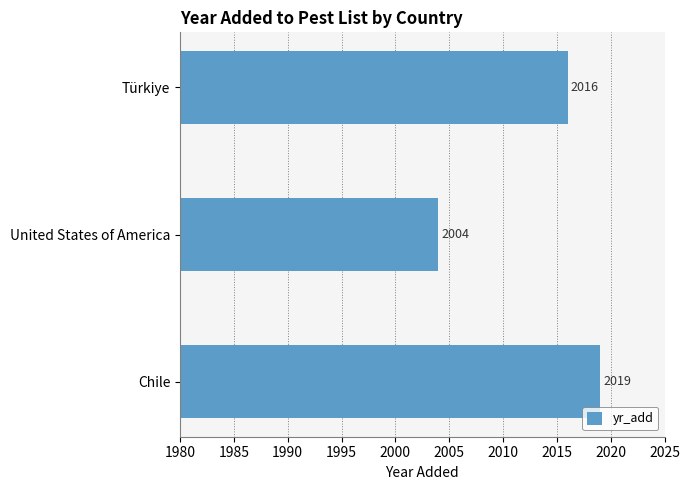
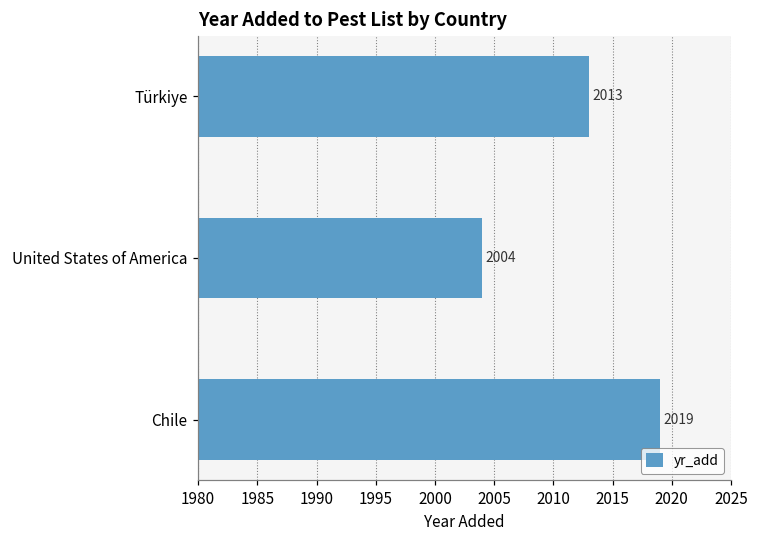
Türkiye: 2016 -> 2013
